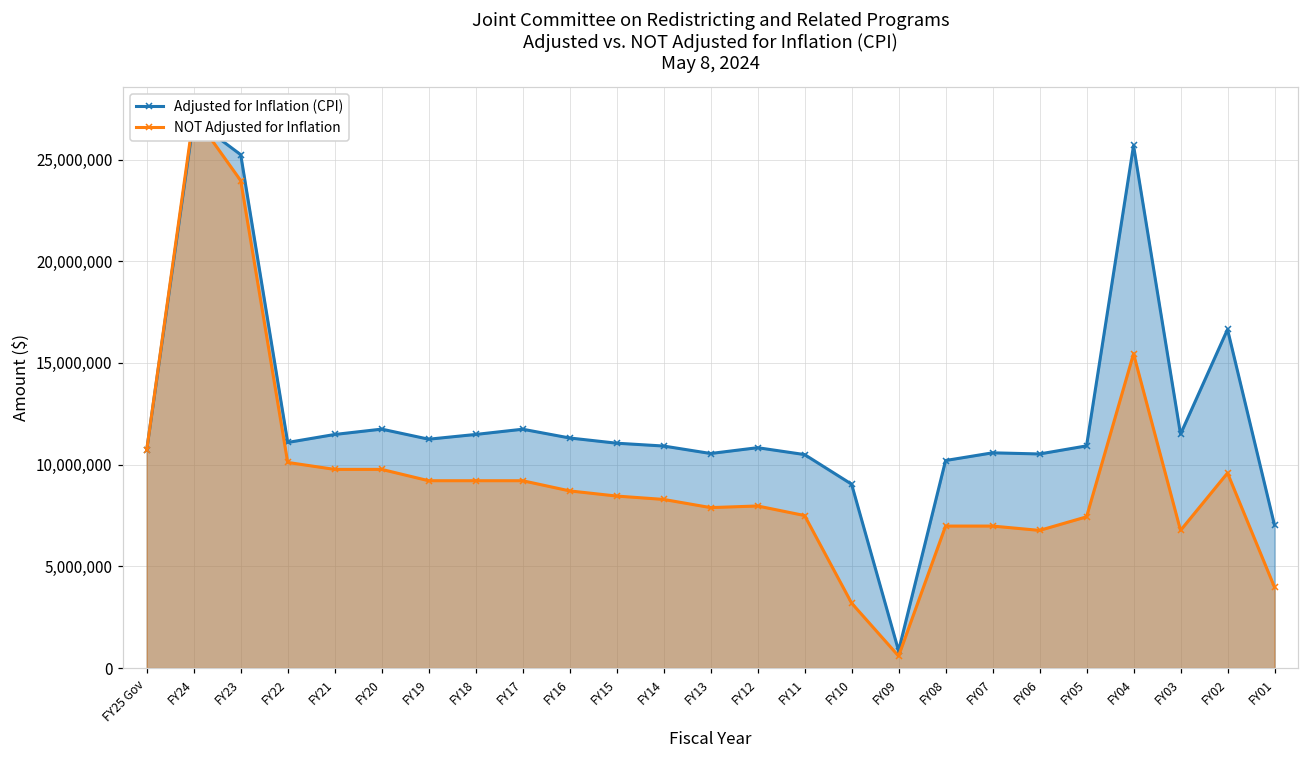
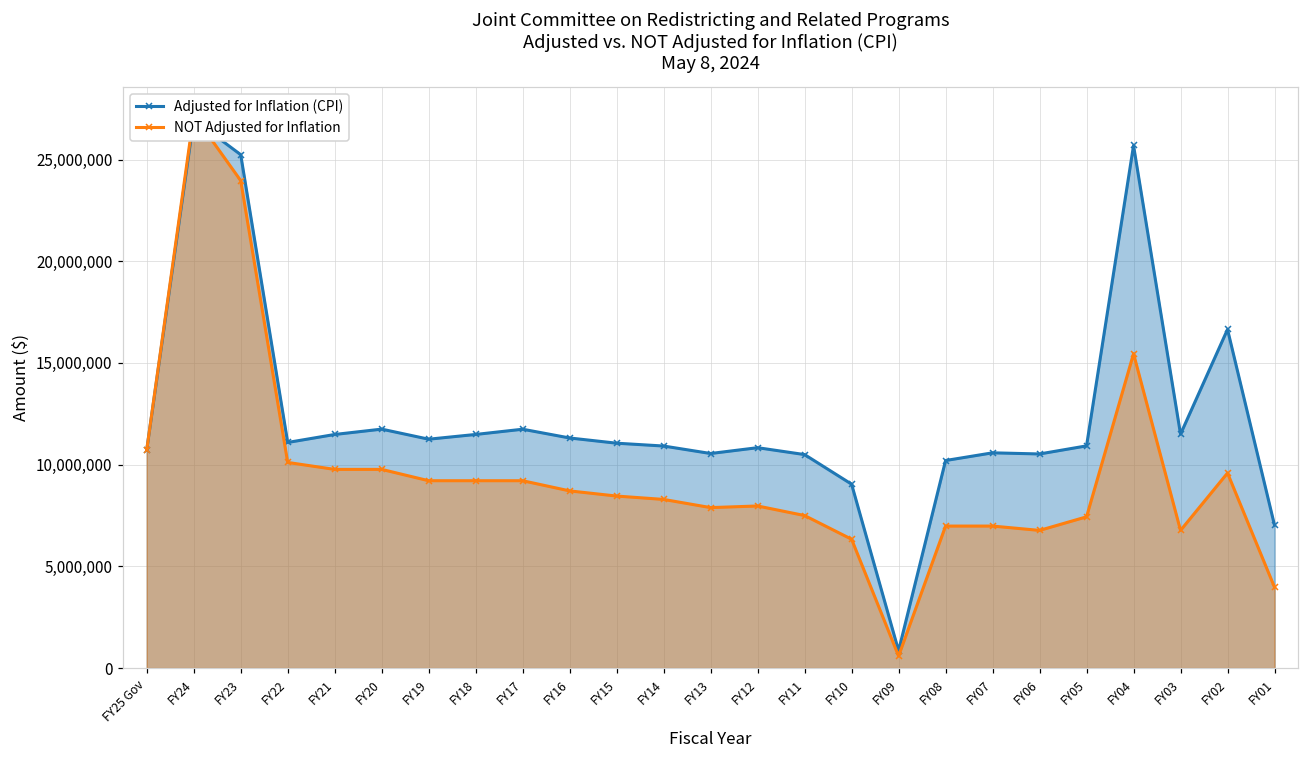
NOT Adjusted for Inflation, FY10: 3,200,000 -> 6,300,000
